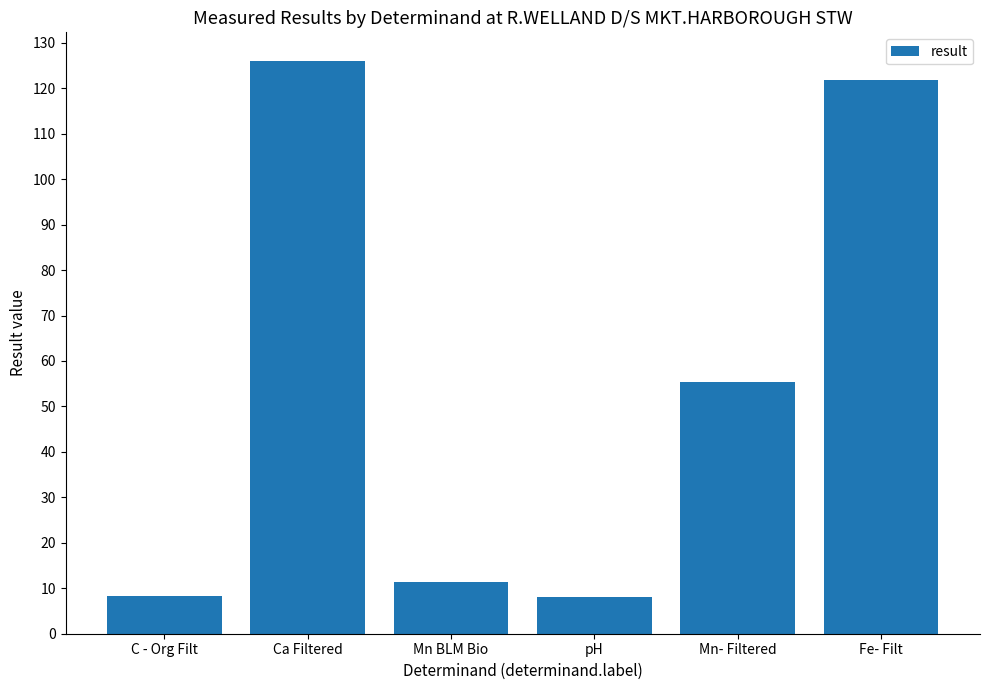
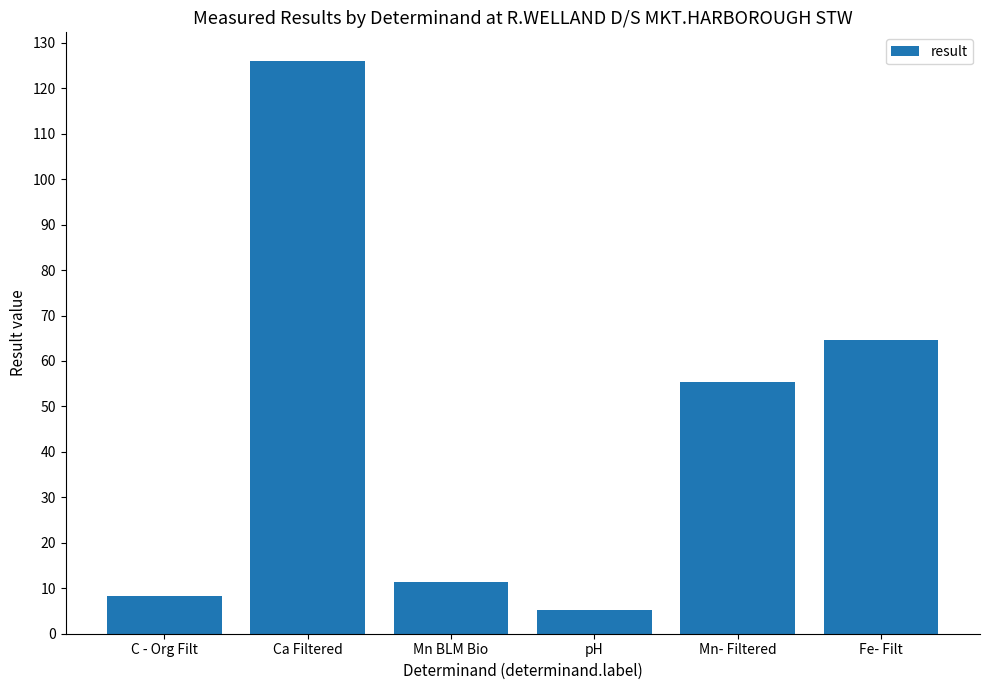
pH: 8 -> 5
Fe- Filt: 122 -> 65
